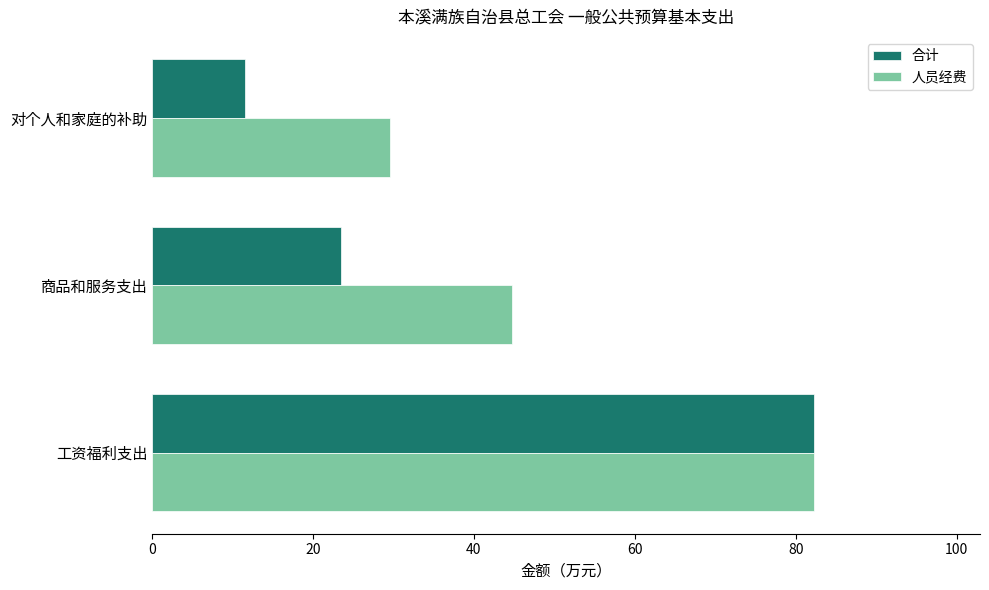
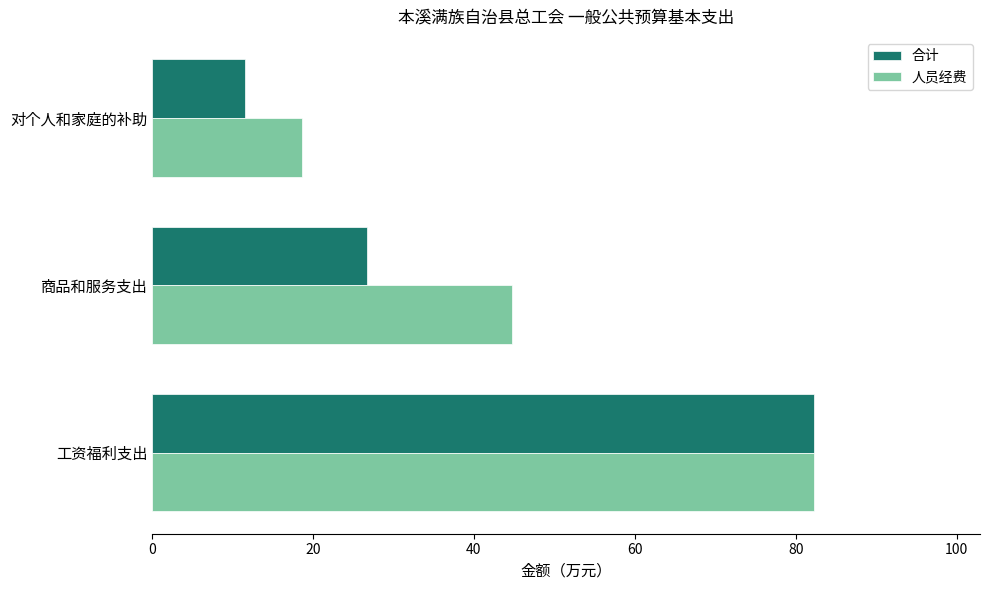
人员经费, 对个人和家庭的补助: 30 -> 19
合计, 商品和服务支出: 23 -> 27
